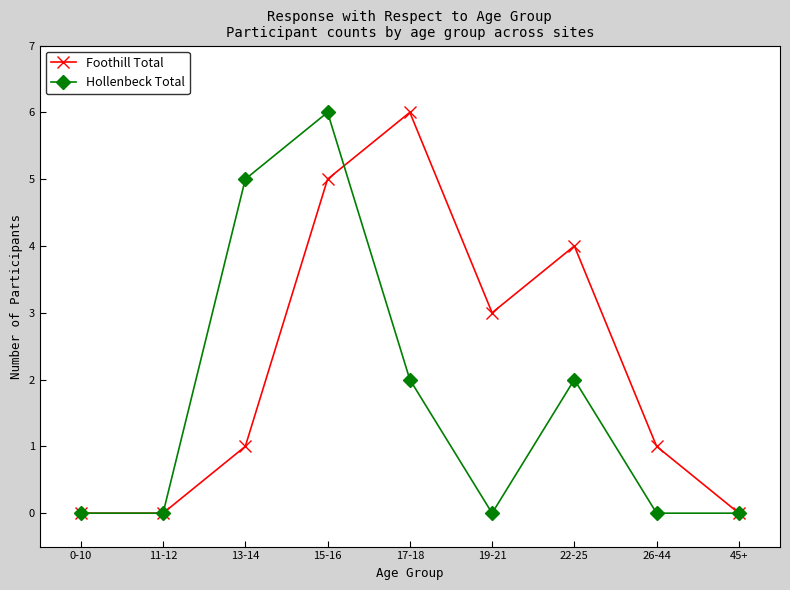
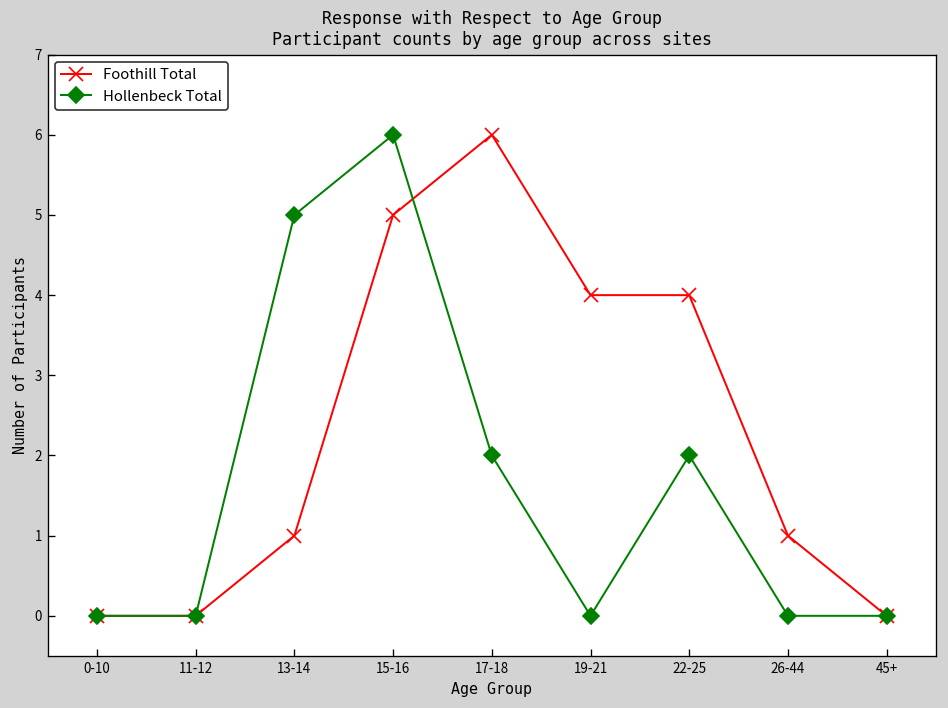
Foothill Total, 19-21: 3 -> 4
